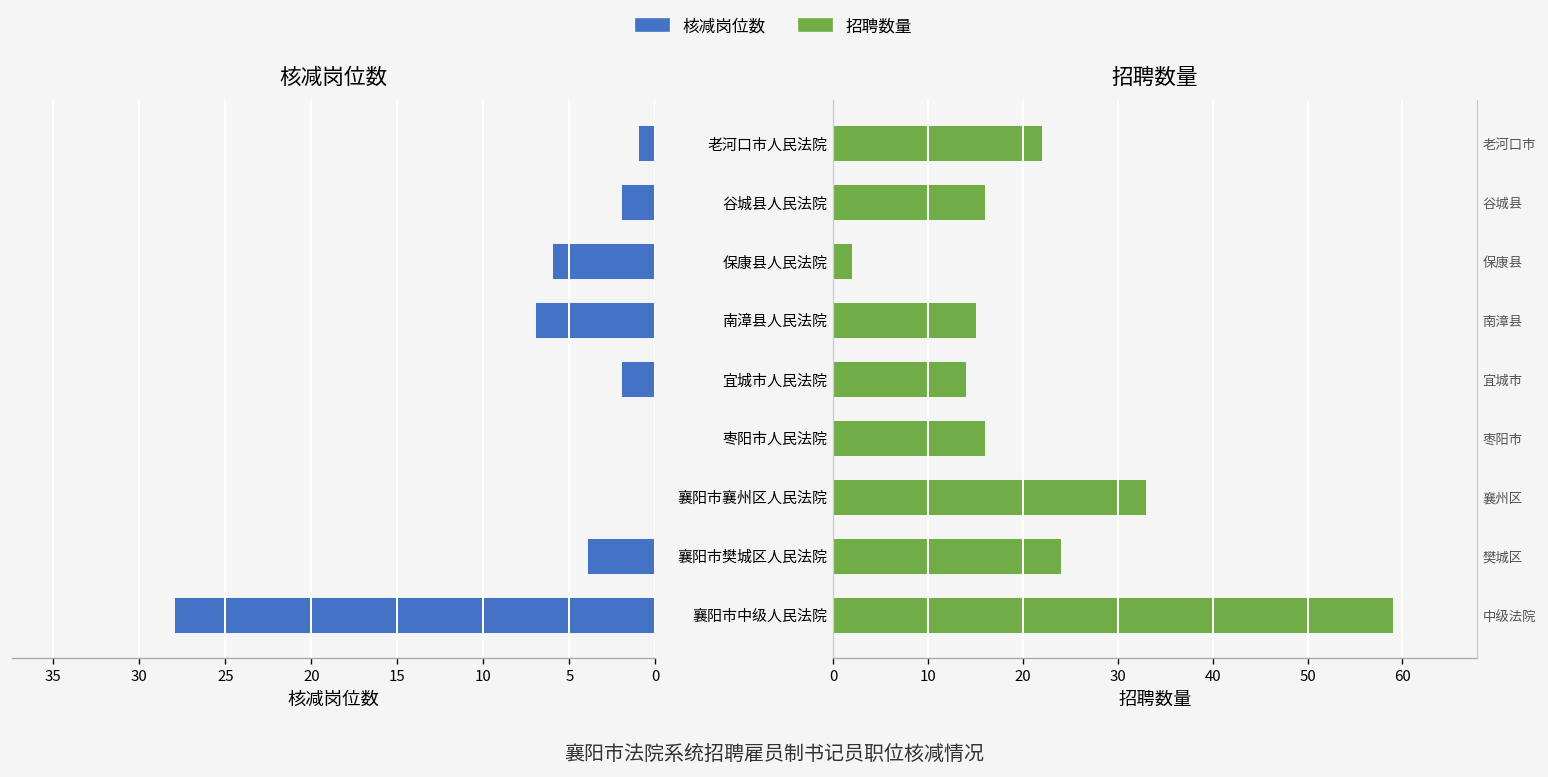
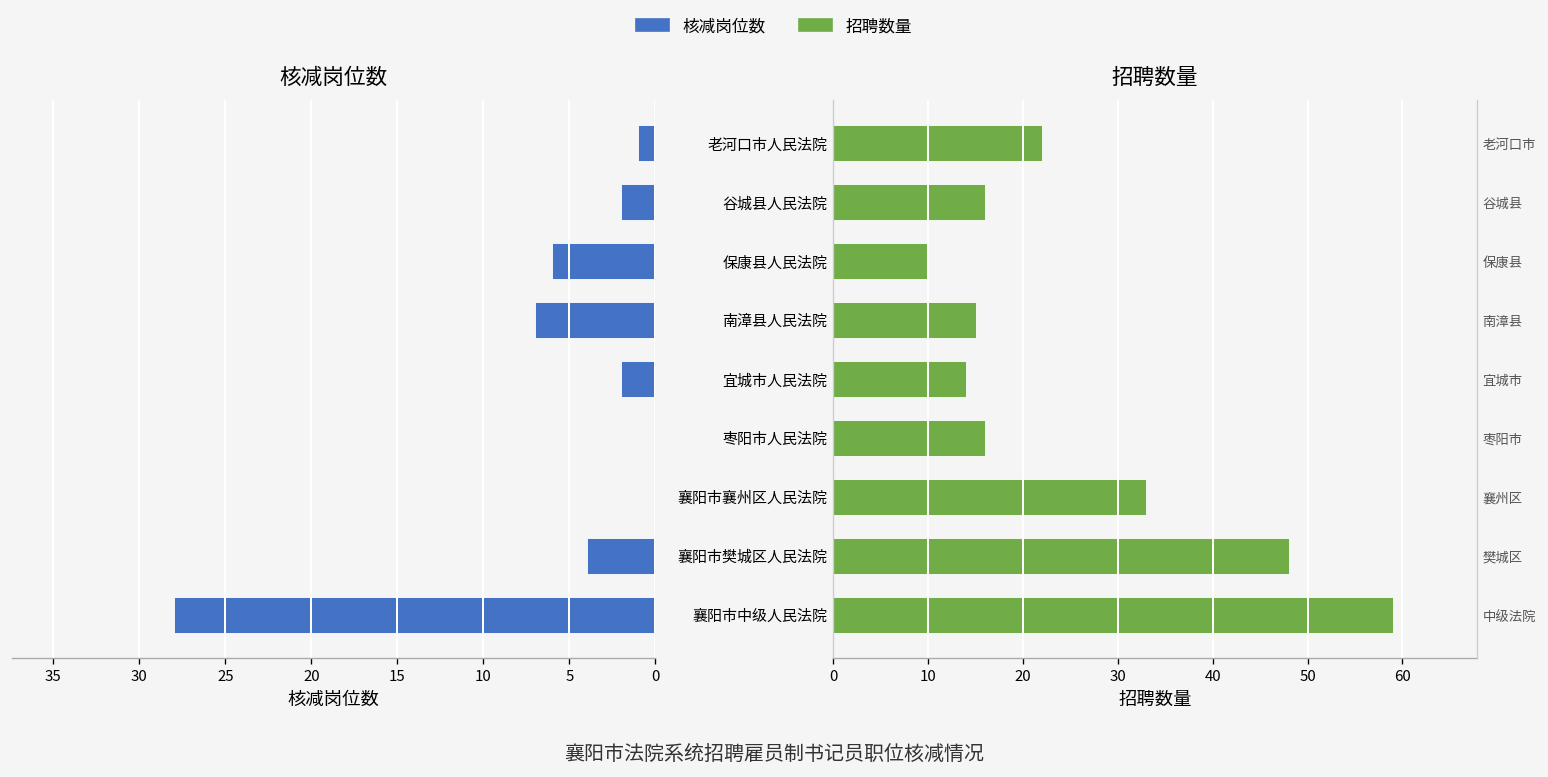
招聘数量, 保康县人民法院: 2 -> 10
招聘数量, 襄阳市樊城区人民法院: 24 -> 48
